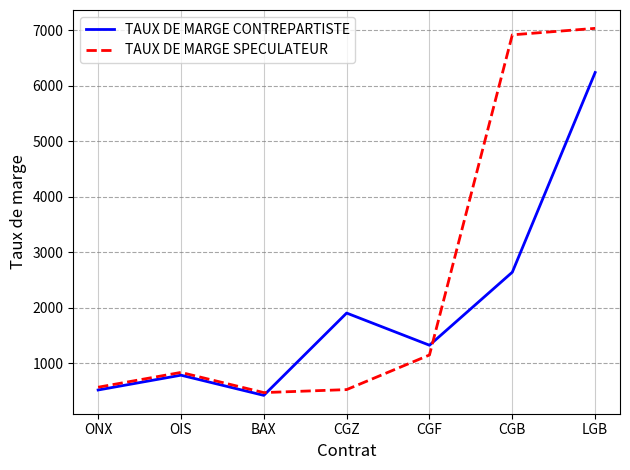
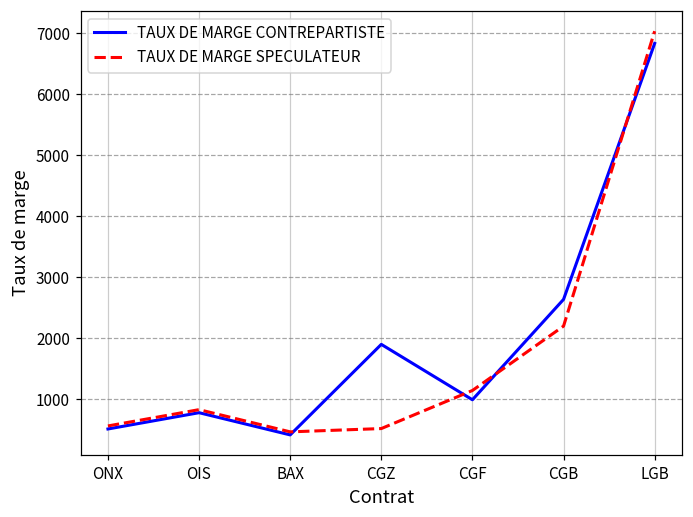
TAUX DE MARGE CONTREPARTISTE, CGF: 1300 -> 1000
TAUX DE MARGE SPECULATEUR, CGB: 6900 -> 2200
TAUX DE MARGE CONTREPARTISTE, LGB: 6200 -> 6800
